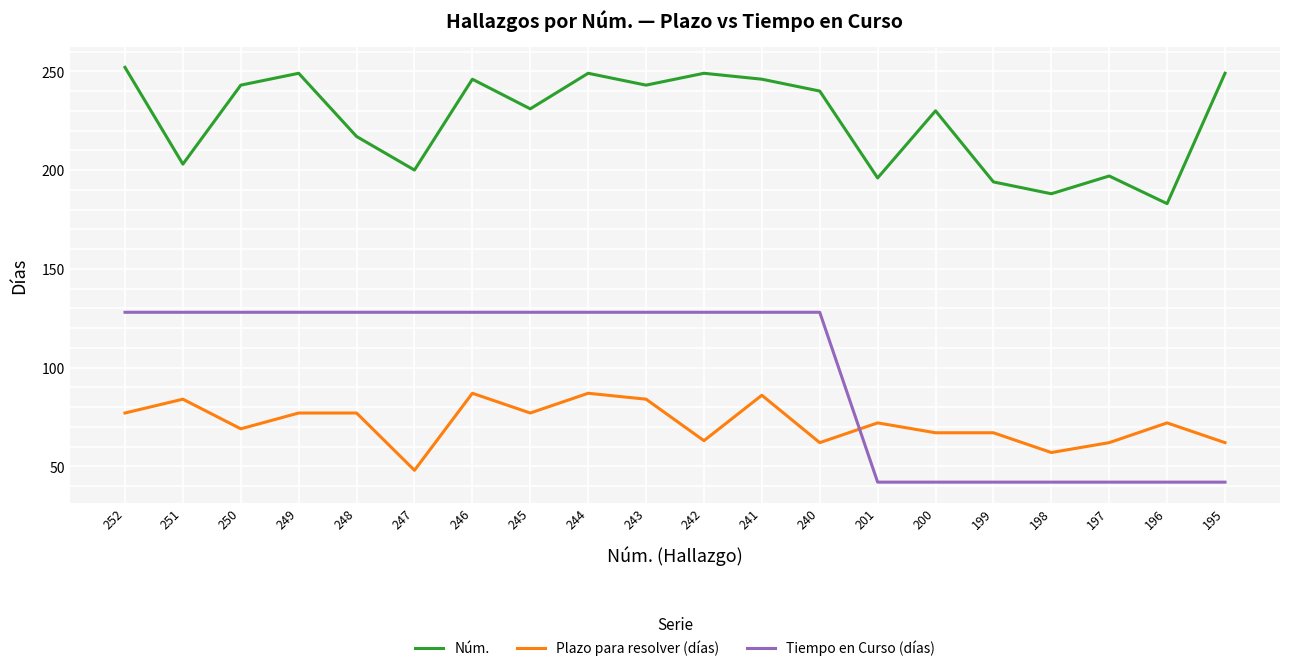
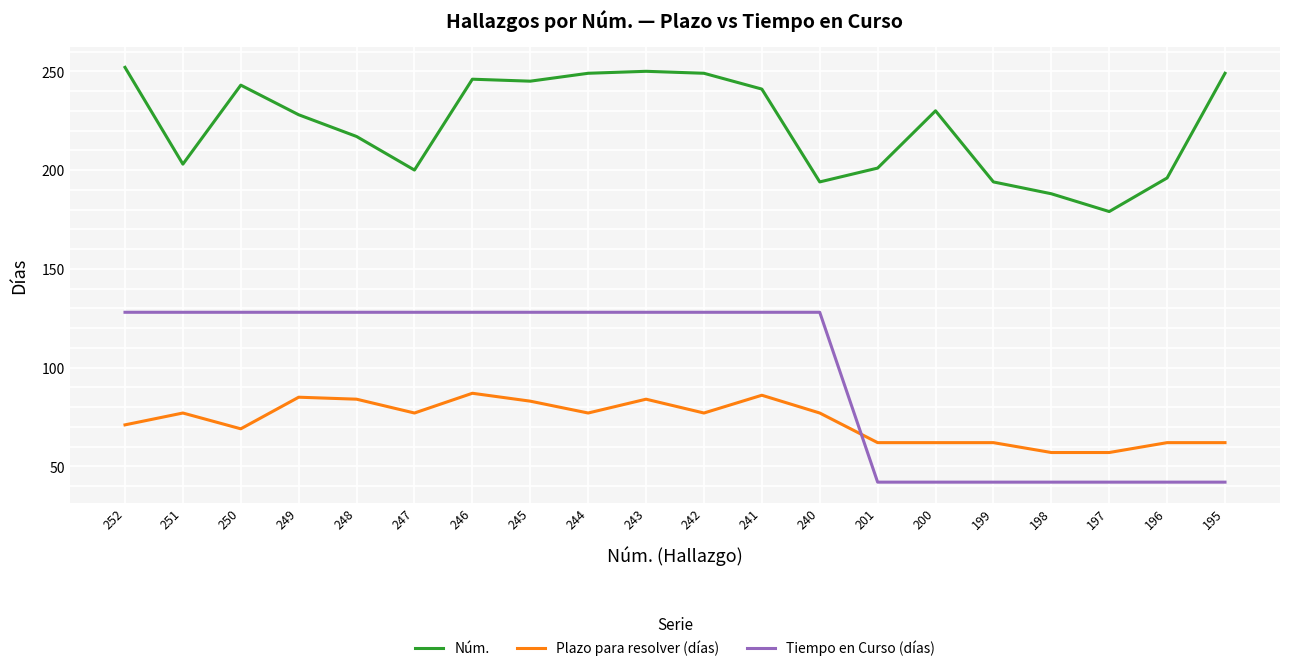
Plazo para resolver (días), 252: 77 -> 71
Plazo para resolver (días), 251: 84 -> 77
Núm., 249: 249 -> 228
Plazo para resolver (días), 249: 77 -> 85
Plazo para resolver (días), 248: 77 -> 84
Plazo para resolver (días), 247: 48 -> 77
Núm., 245: 231 -> 245
Plazo para resolver (días), 245: 77 -> 83
Plazo para resolver (días), 244: 87 -> 77
Núm., 243: 243 -> 250
Plazo para resolver (días), 242: 63 -> 77
Núm., 241: 246 -> 241
Núm., 240: 240 -> 194
Plazo para resolver (días), 240: 62 -> 77
Núm., 201: 196 -> 201
Plazo para resolver (días), 201: 72 -> 62
Plazo para resolver (días), 200: 67 -> 62
Plazo para resolver (días), 199: 67 -> 62
Núm., 197: 197 -> 179
Plazo para resolver (días), 197: 62 -> 57
Núm., 196: 183 -> 196
Plazo para resolver (días), 196: 72 -> 62
